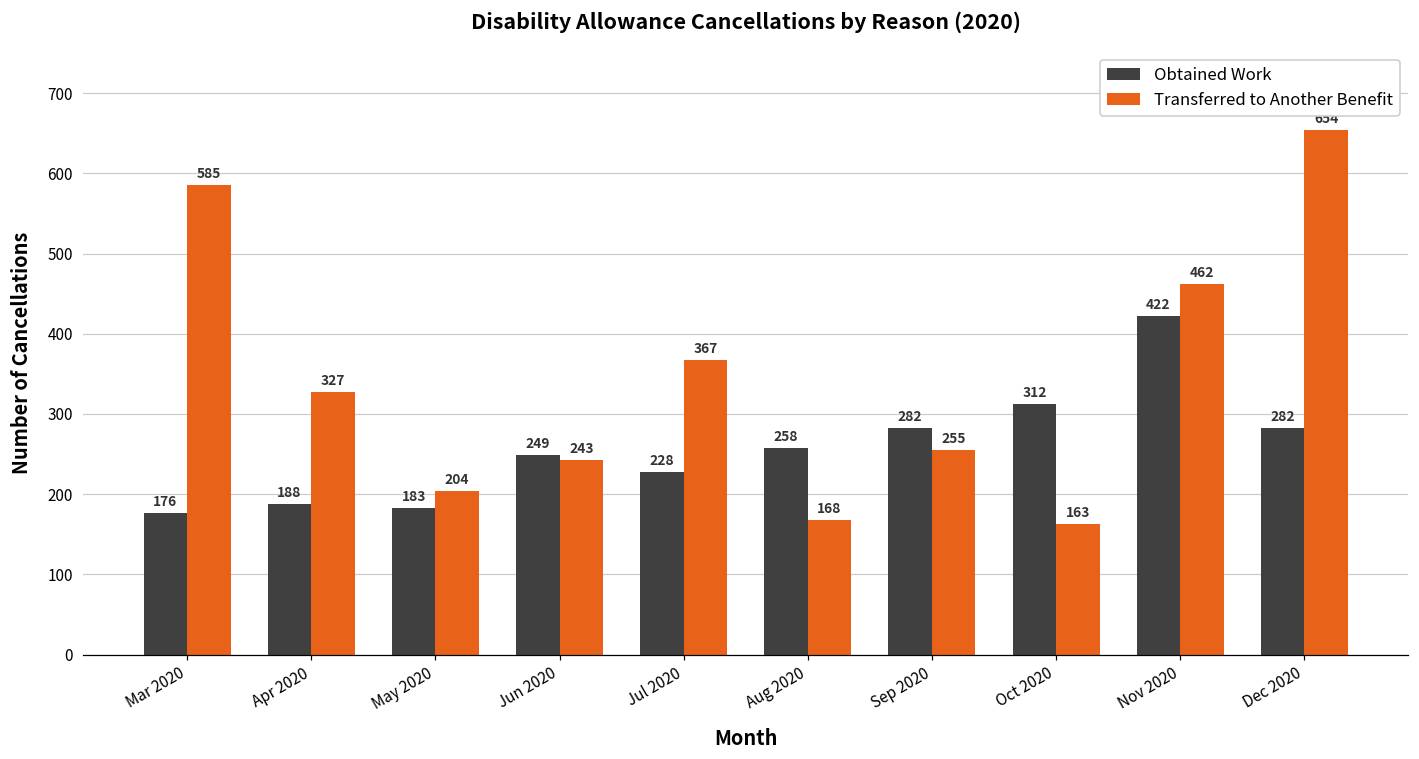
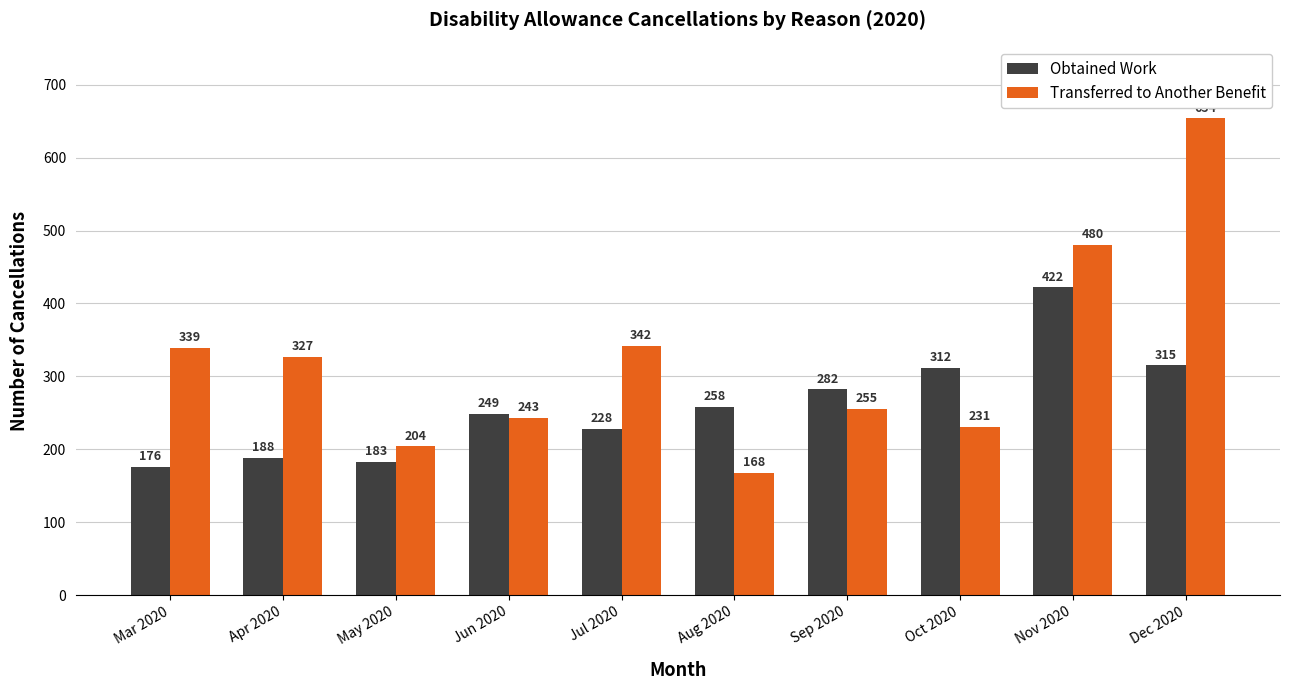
Transferred to Another Benefit, Mar 2020: 585 -> 339
Transferred to Another Benefit, Jul 2020: 367 -> 342
Transferred to Another Benefit, Oct 2020: 163 -> 231
Transferred to Another Benefit, Nov 2020: 462 -> 480
Obtained Work, Dec 2020: 282 -> 315
